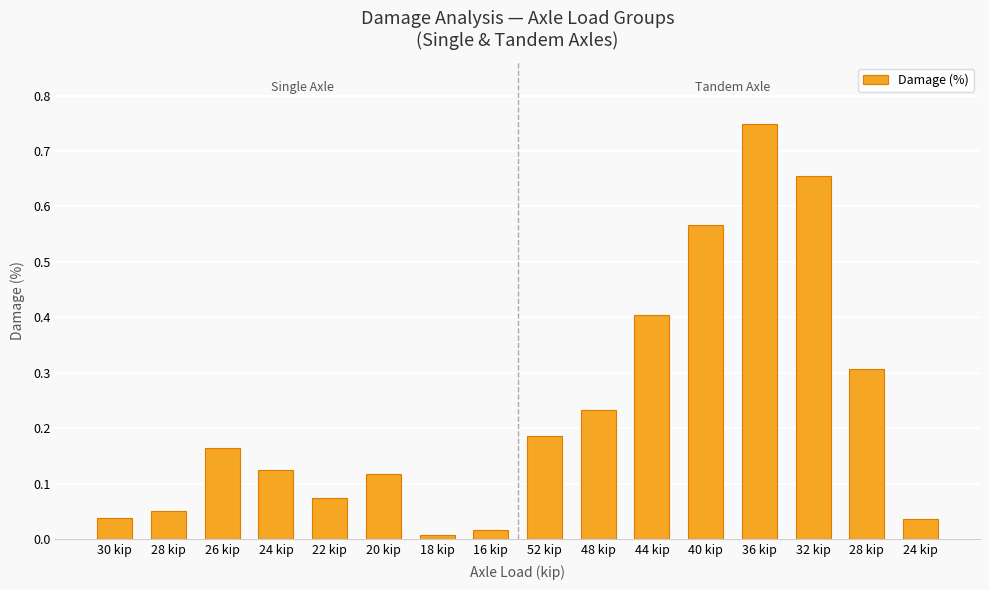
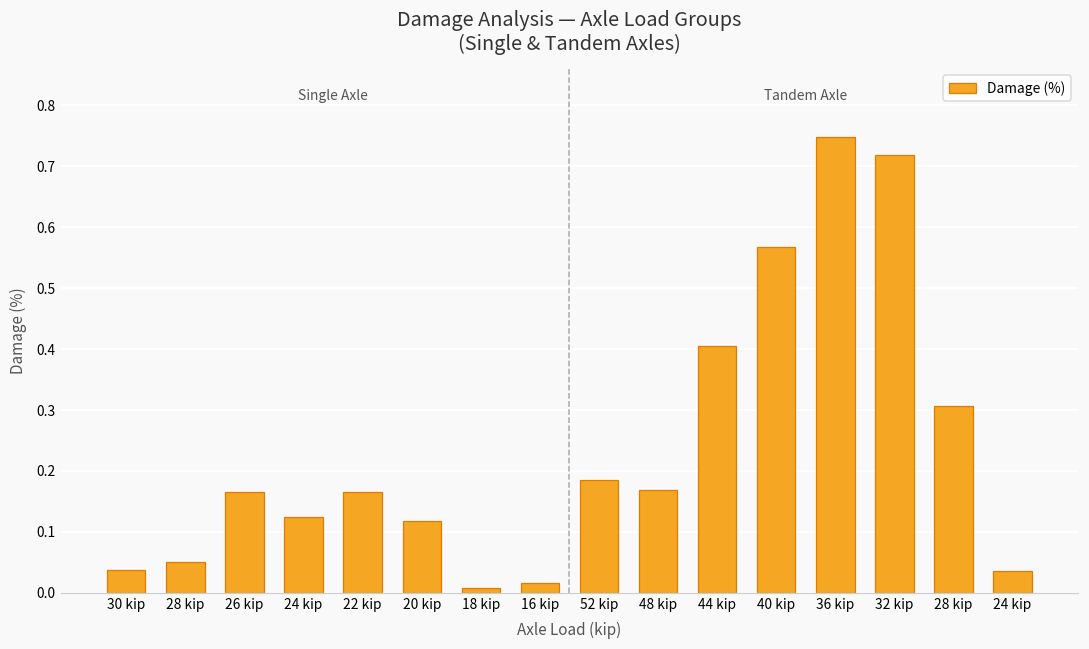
22 kip: 0.07 -> 0.17
48 kip: 0.23 -> 0.17
32 kip: 0.65 -> 0.72
